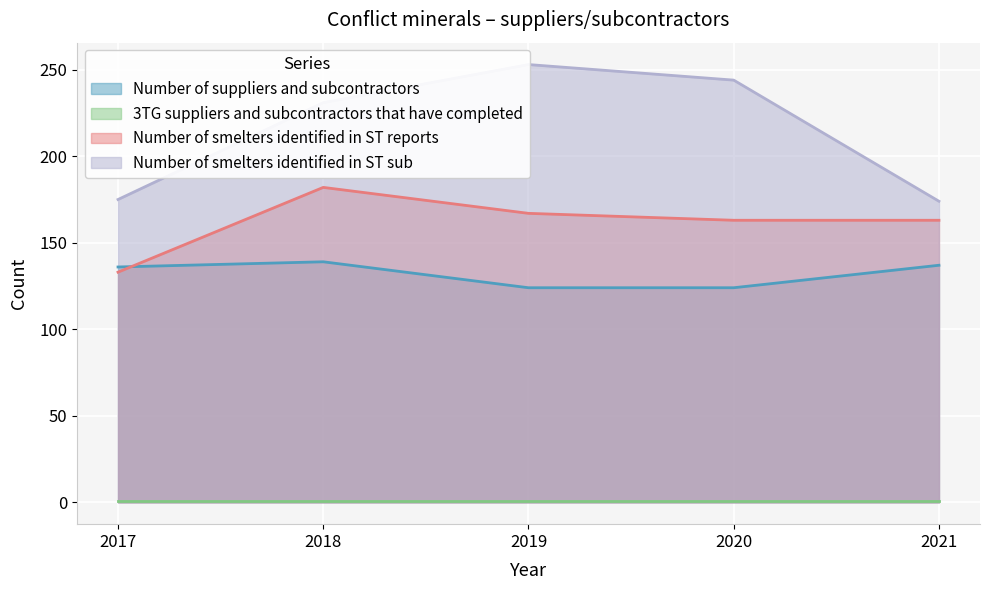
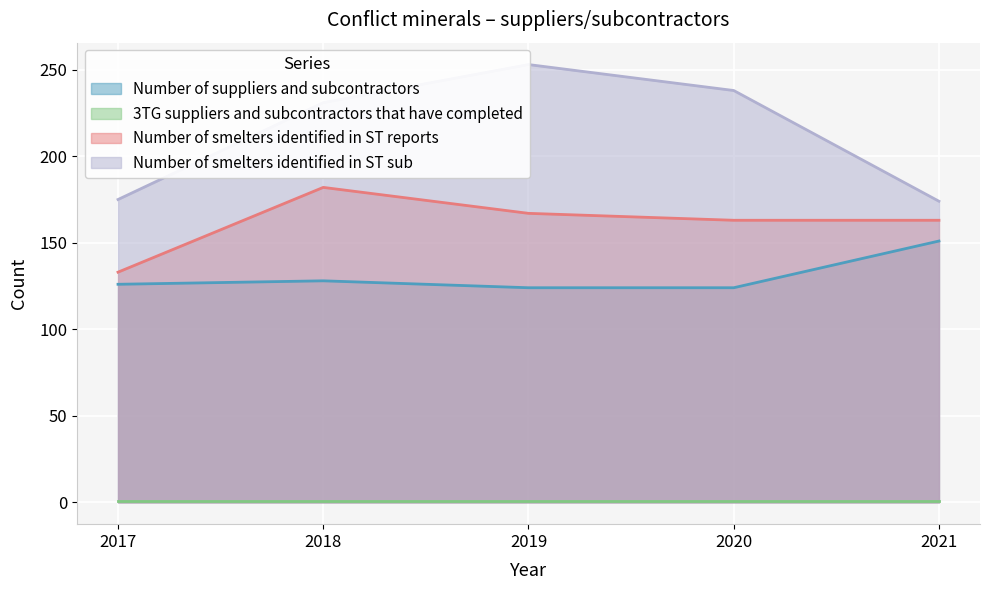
Number of suppliers and subcontractors, 2017: 136 -> 126
Number of suppliers and subcontractors, 2018: 139 -> 128
Number of smelters identified in ST sub, 2020: 244 -> 238
Number of suppliers and subcontractors, 2021: 137 -> 151
